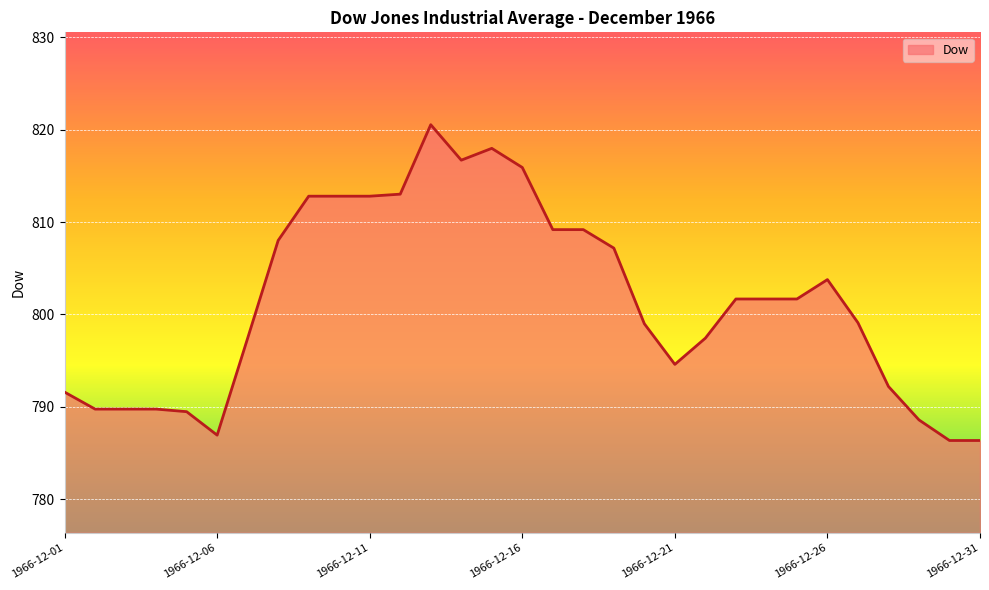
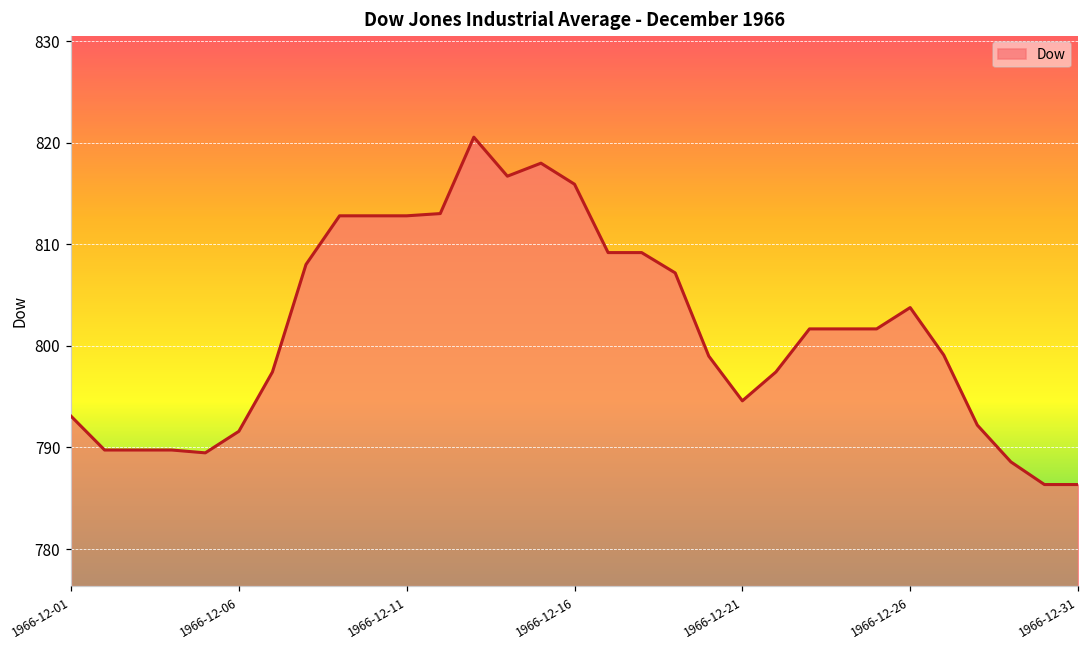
1966-12-01: 792 -> 793
1966-12-06: 787 -> 792
